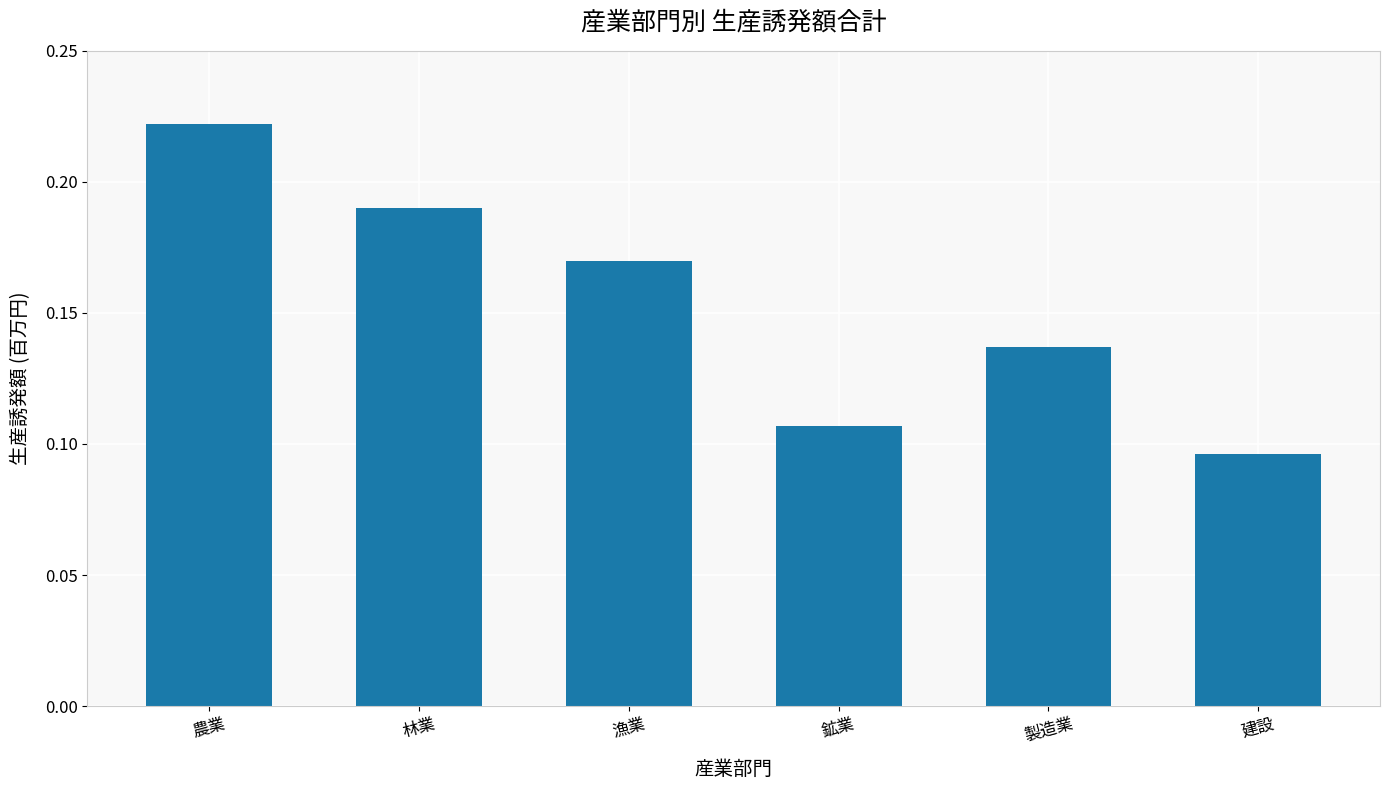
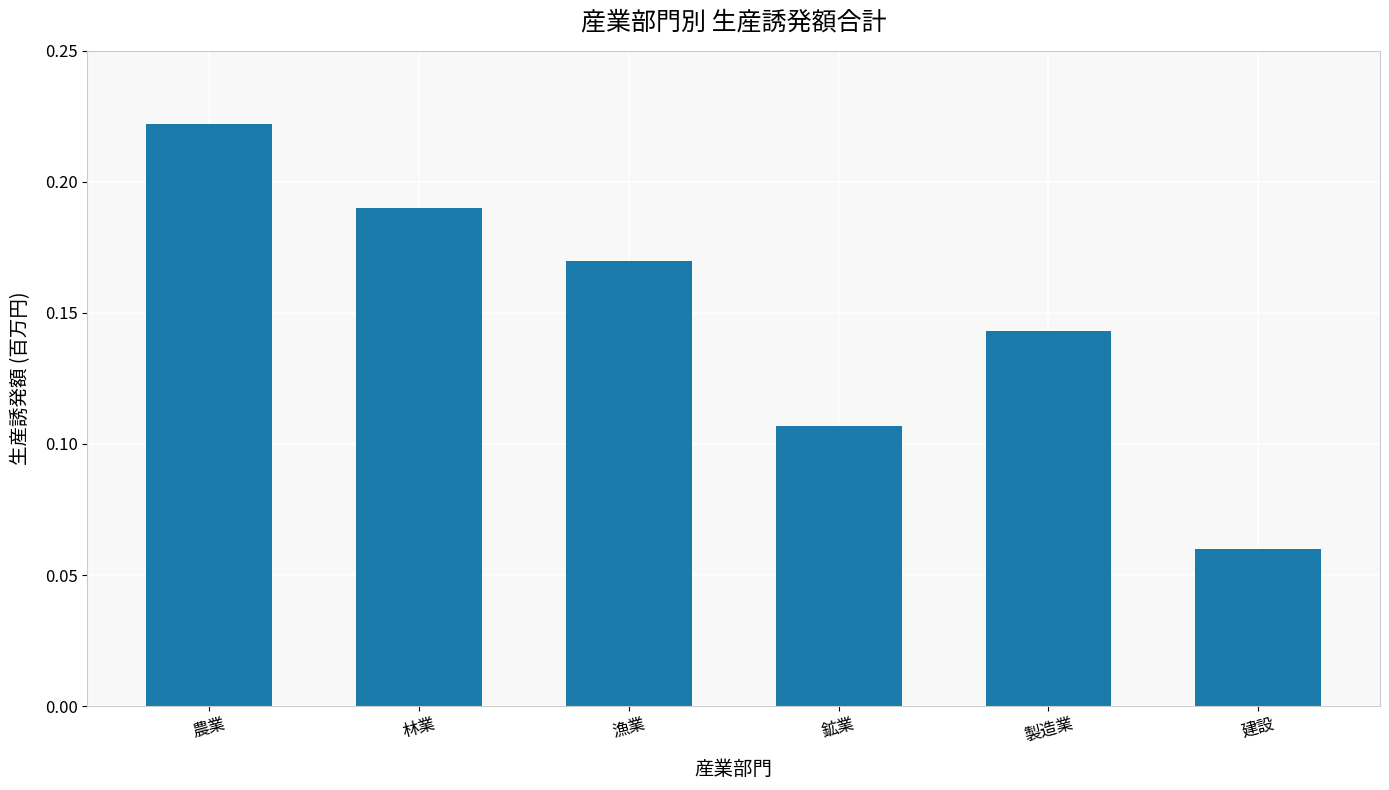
製造業: 0.137 -> 0.143
建設: 0.096 -> 0.060
